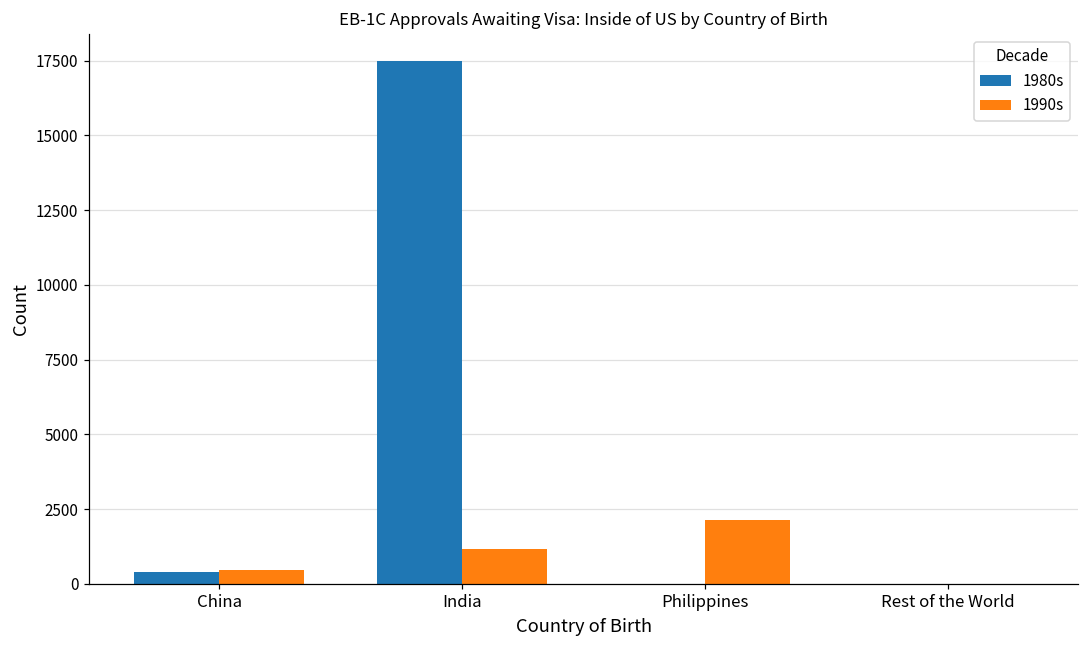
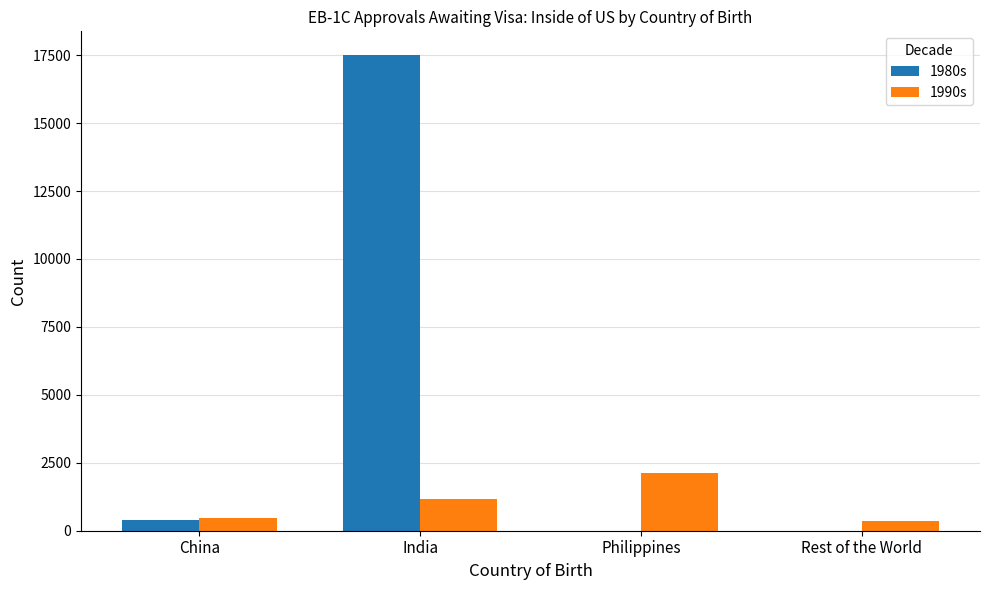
1990s, Rest of the World: 0 -> 400
